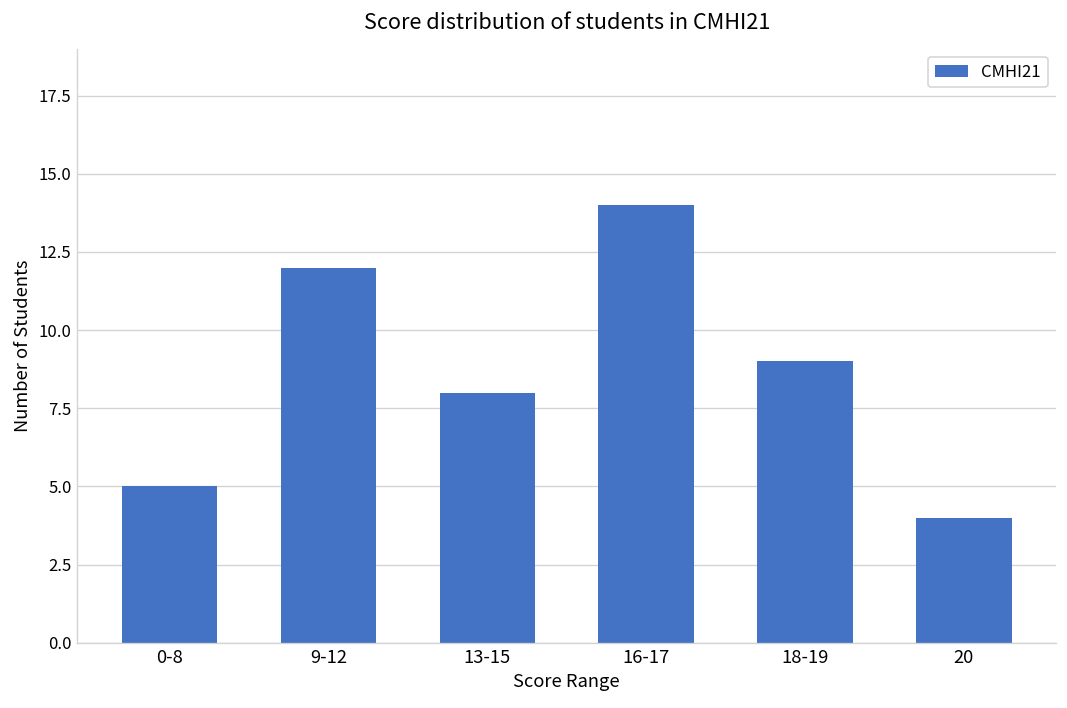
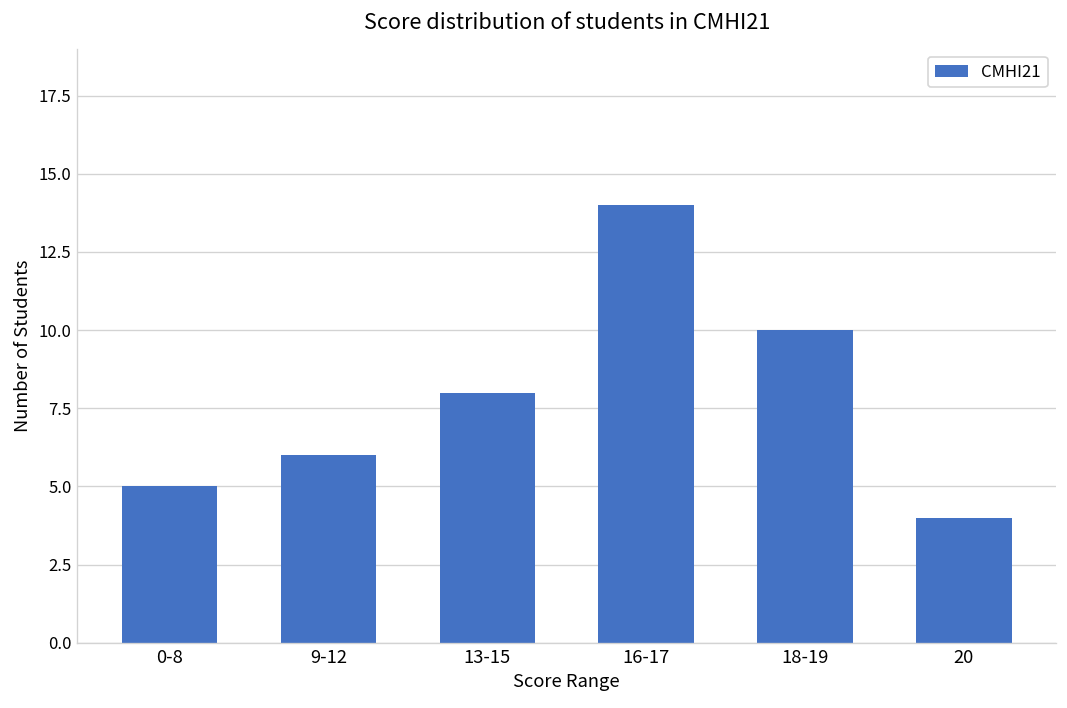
9-12: 12 -> 6
18-19: 9 -> 10
